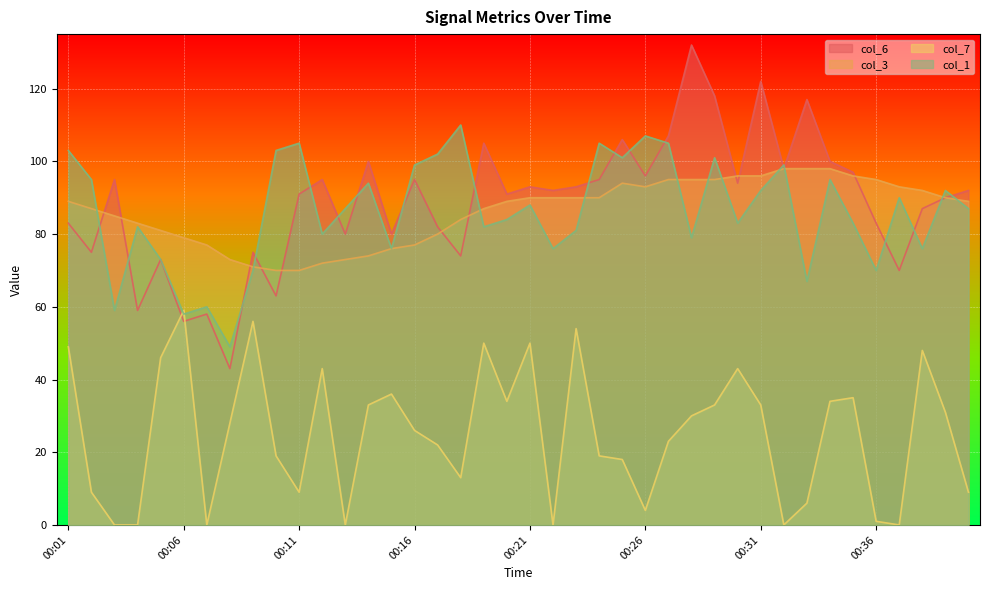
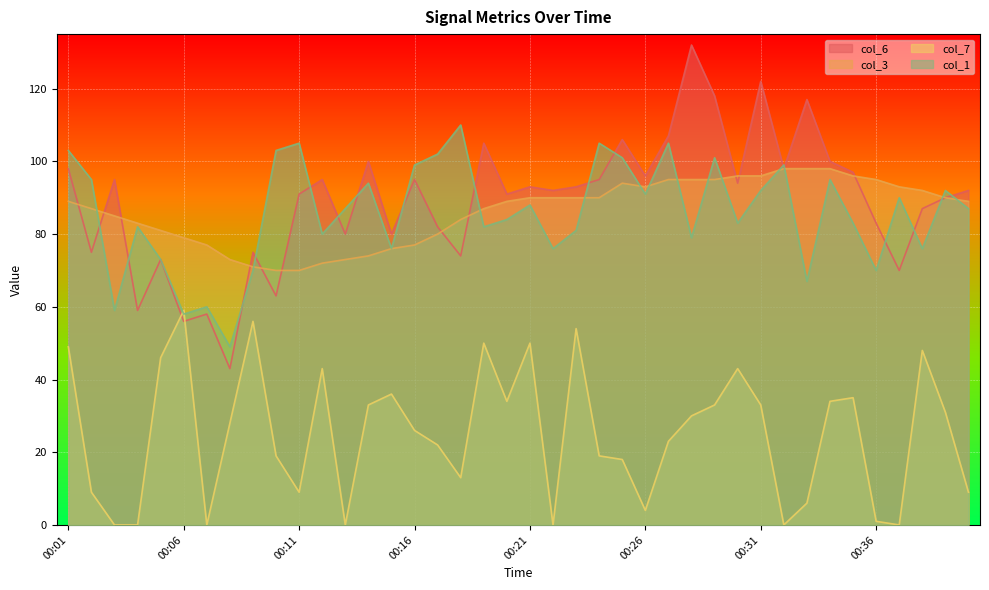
col_6, 00:01: 83 -> 98
col_1, 00:26: 107 -> 91
